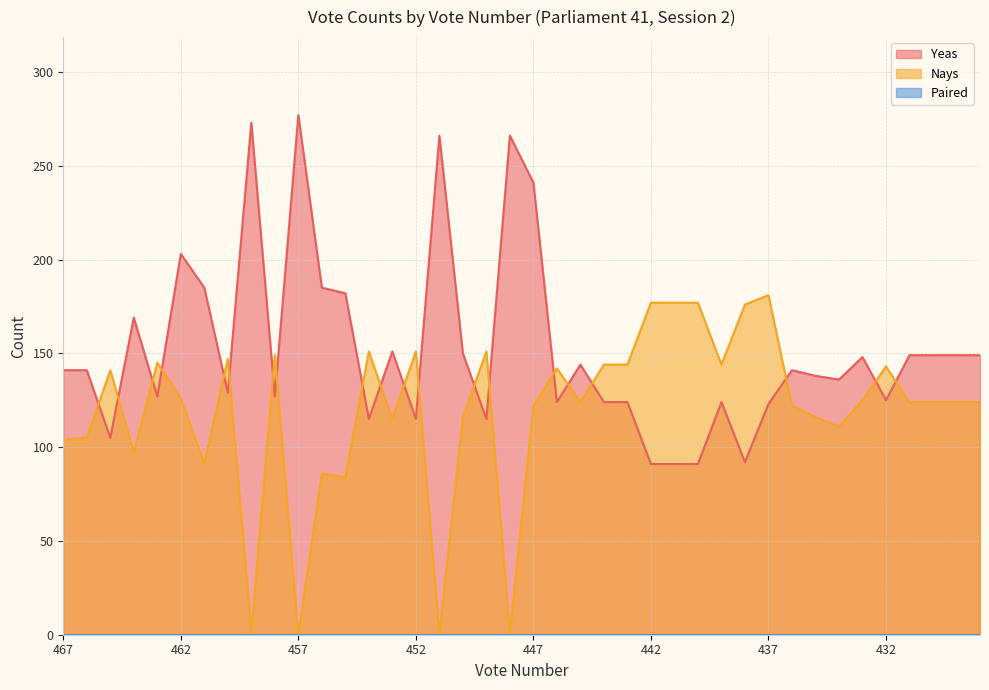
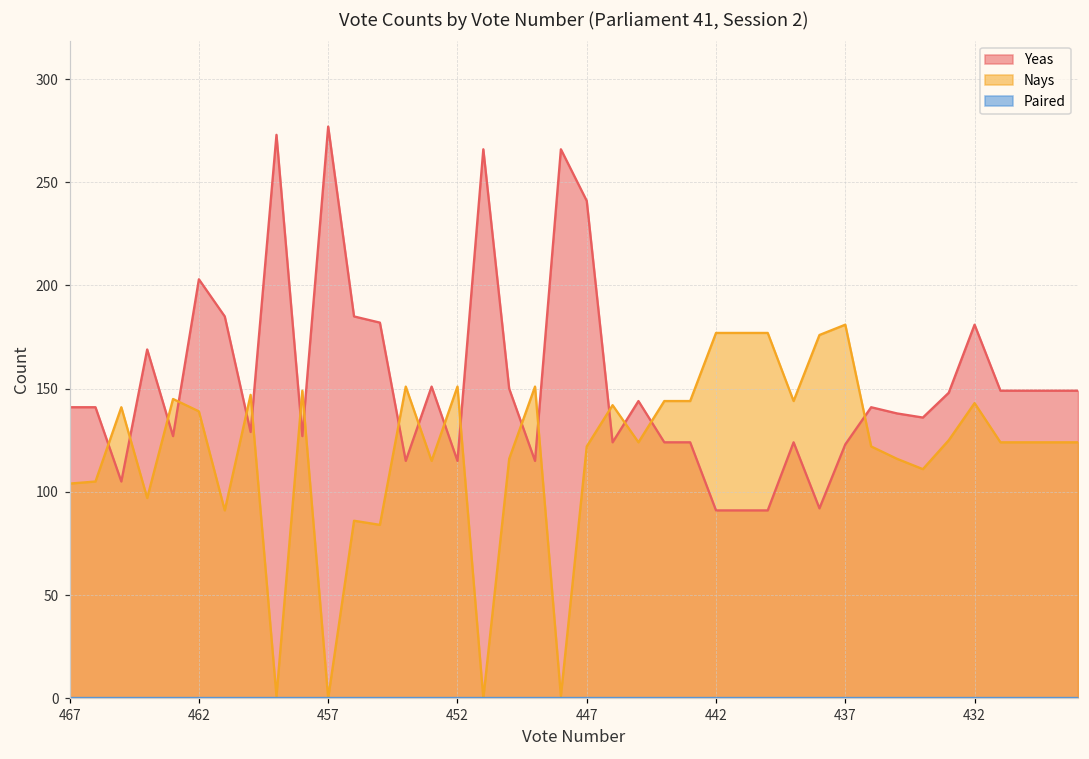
Nays, 462: 126 -> 139
Yeas, 432: 125 -> 181
